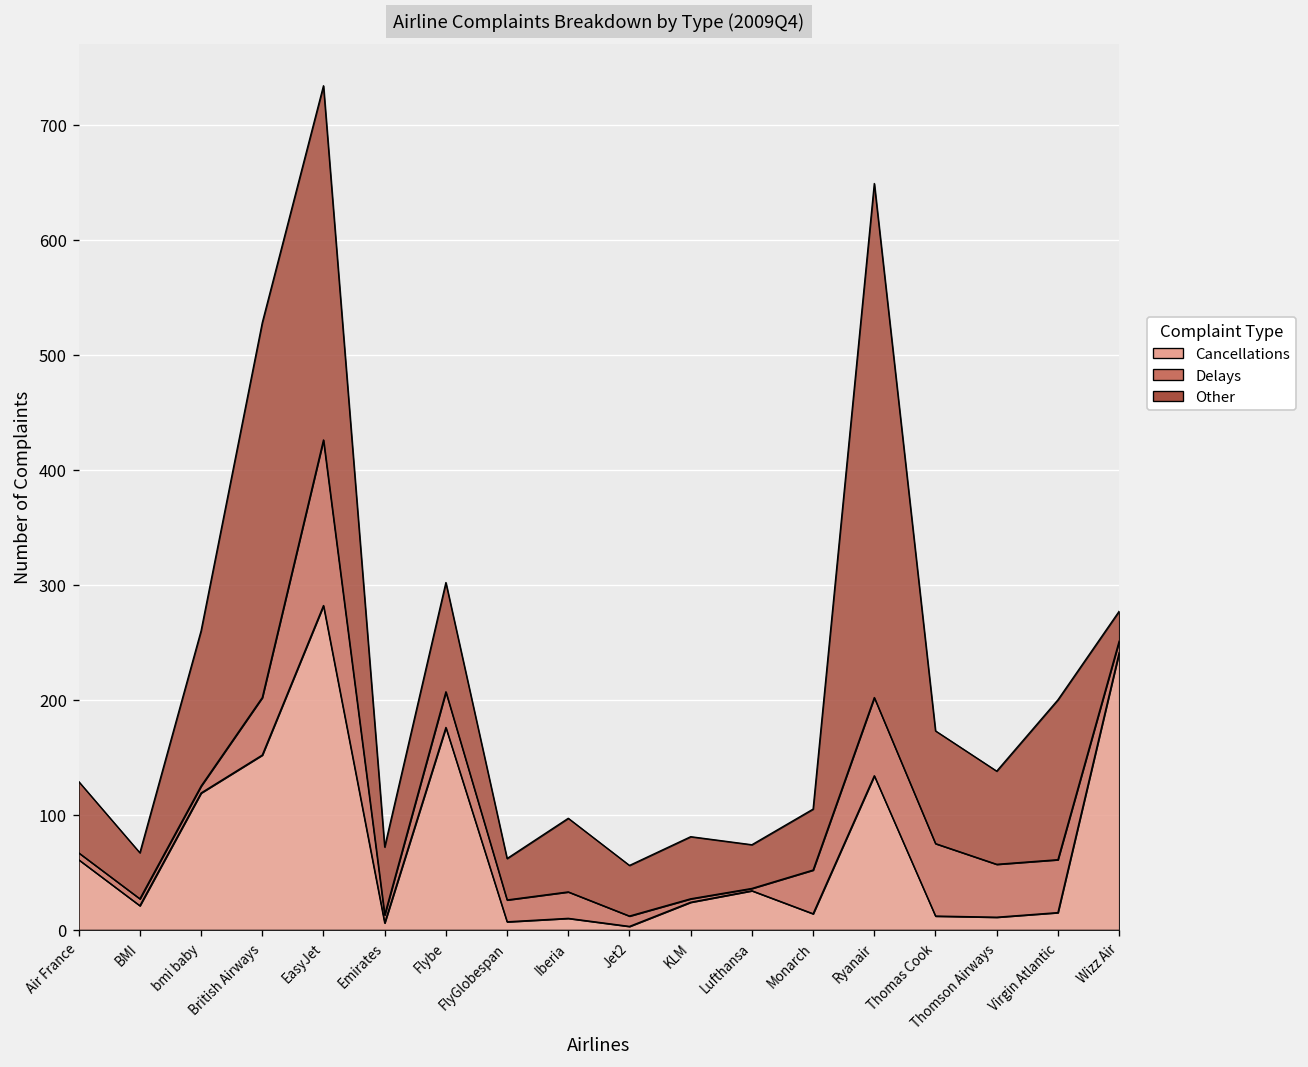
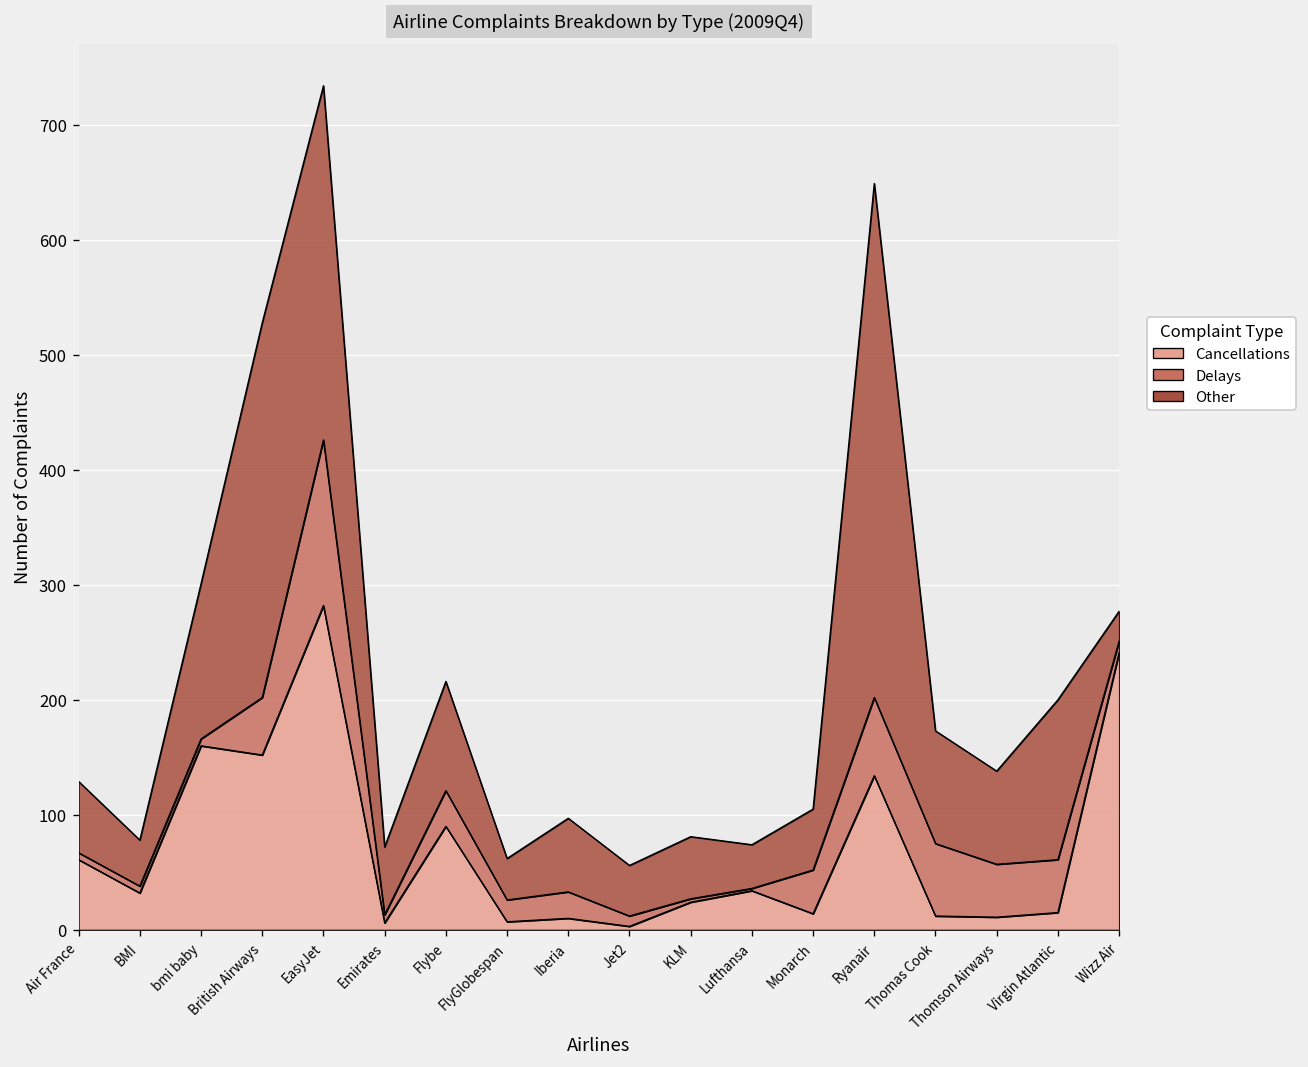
Cancellations, BMI: 20 -> 30
Cancellations, bmi baby: 120 -> 160
Cancellations, Flybe: 180 -> 90
